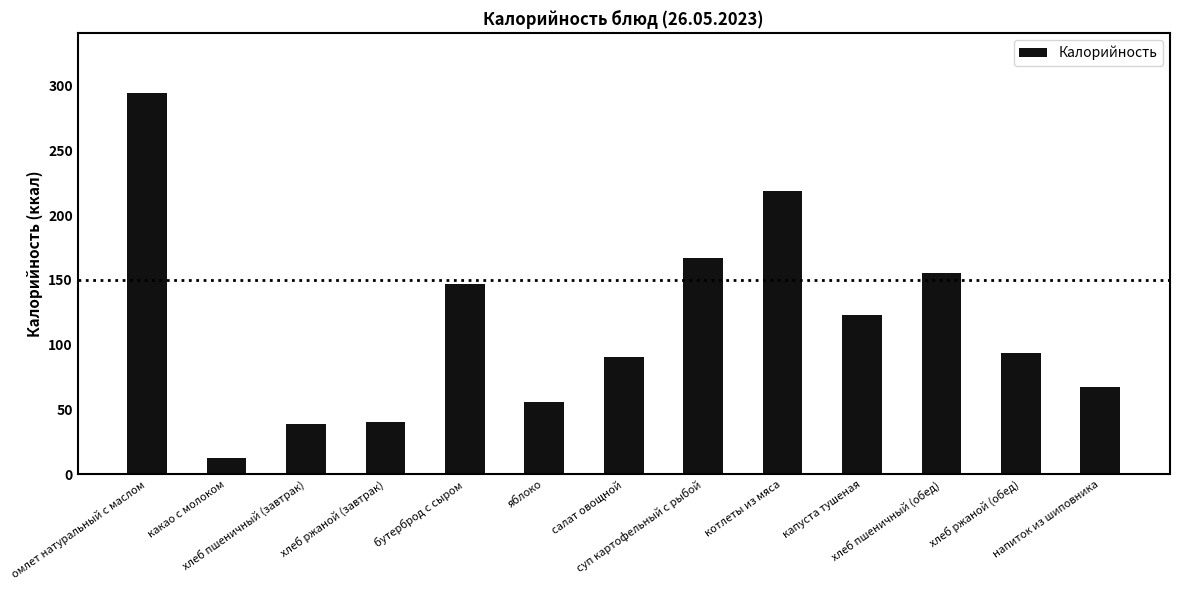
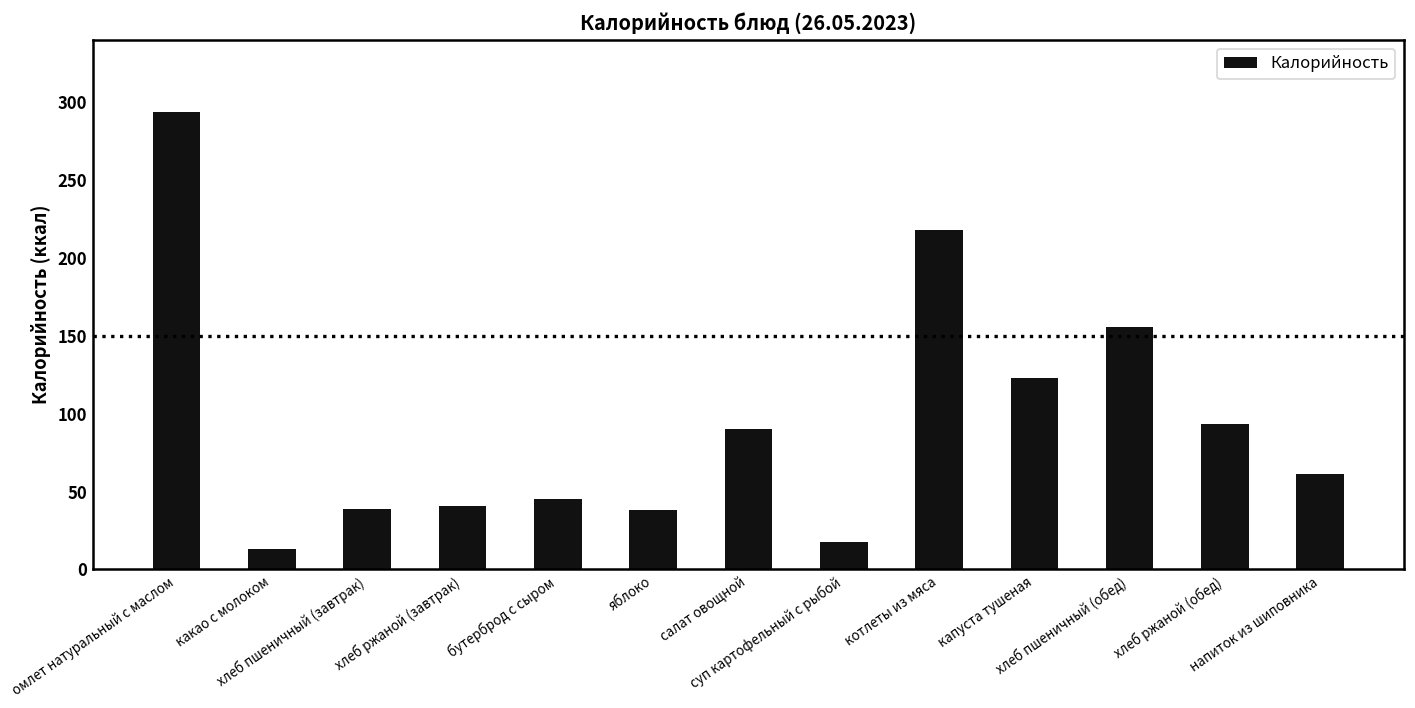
бутерброд с сыром: 147 -> 45
яблоко: 56 -> 38
суп картофельный с рыбой: 167 -> 18
напиток из шиповника: 68 -> 61
